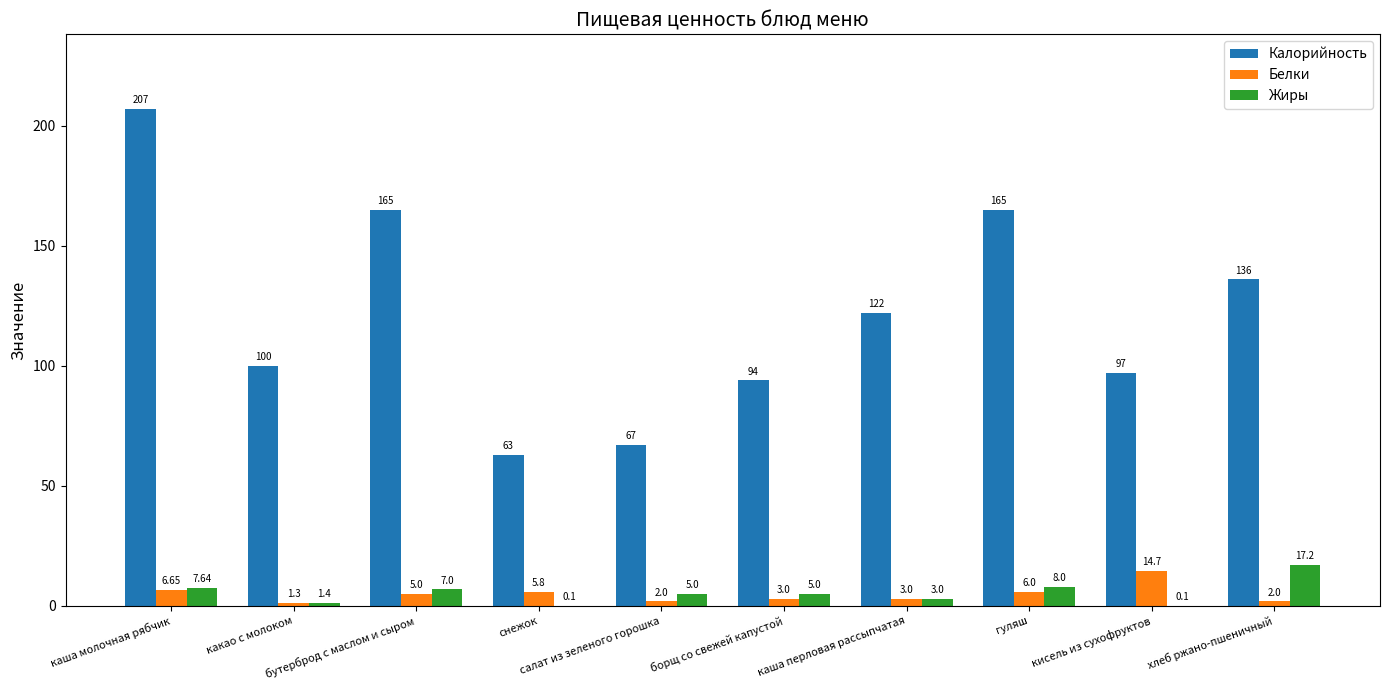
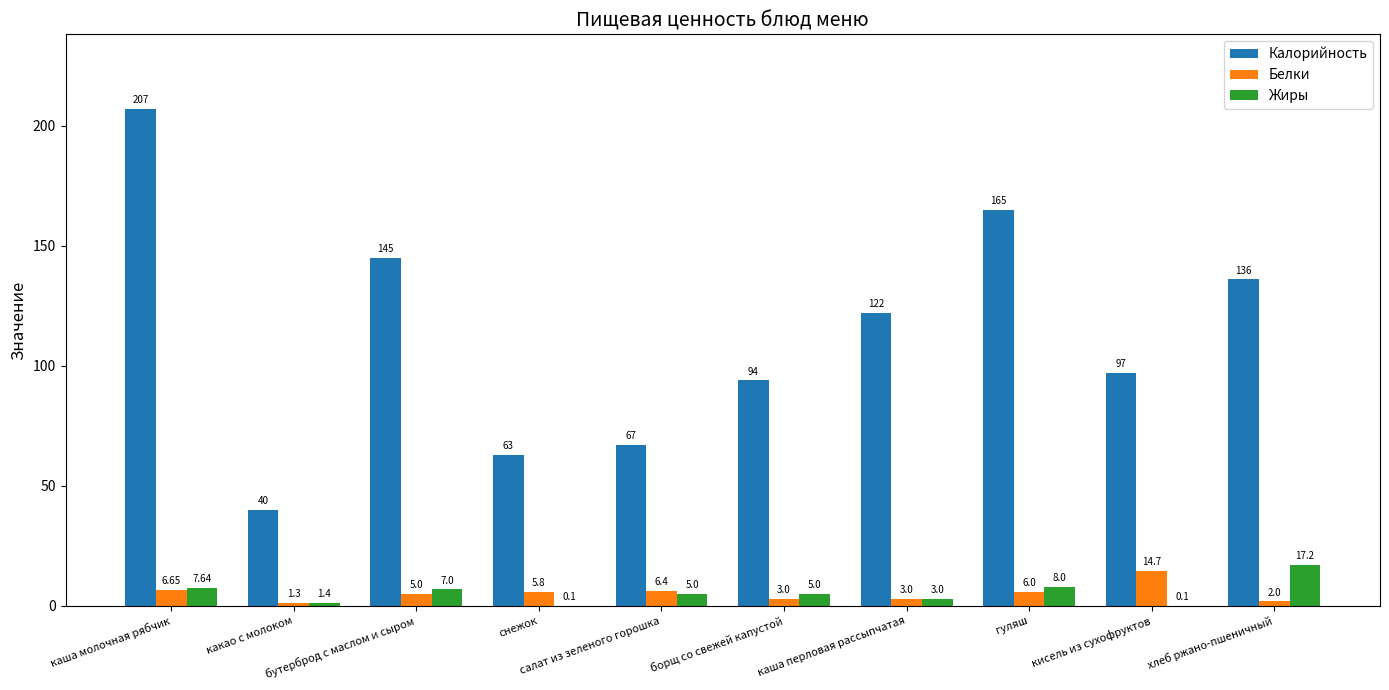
Калорийность, какао с молоком: 100 -> 40
Калорийность, бутерброд с маслом и сыром: 165 -> 145
Белки, салат из зеленого горошка: 2.0 -> 6.4
